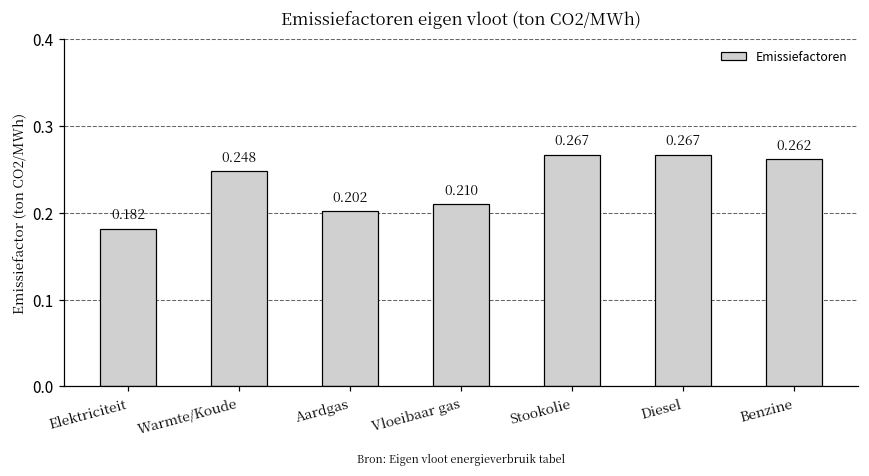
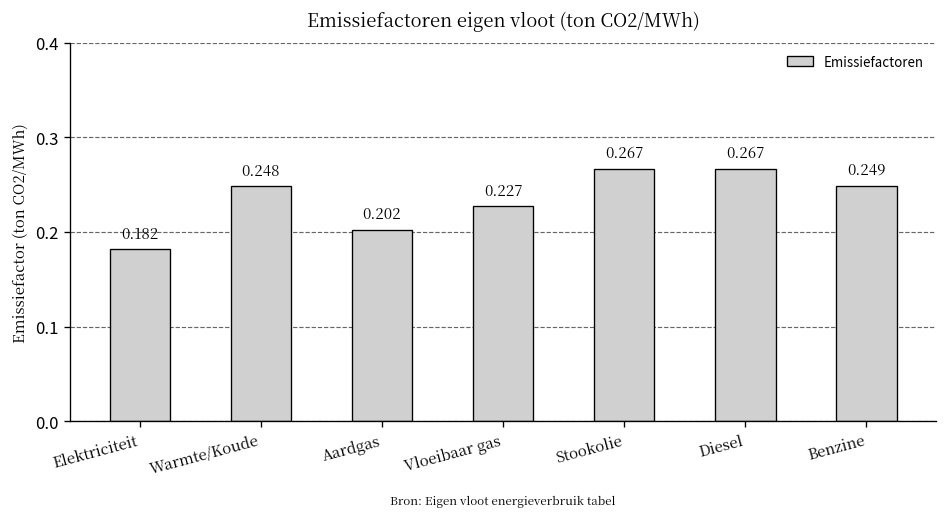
Vloeibaar gas: 0.210 -> 0.227
Benzine: 0.262 -> 0.249
